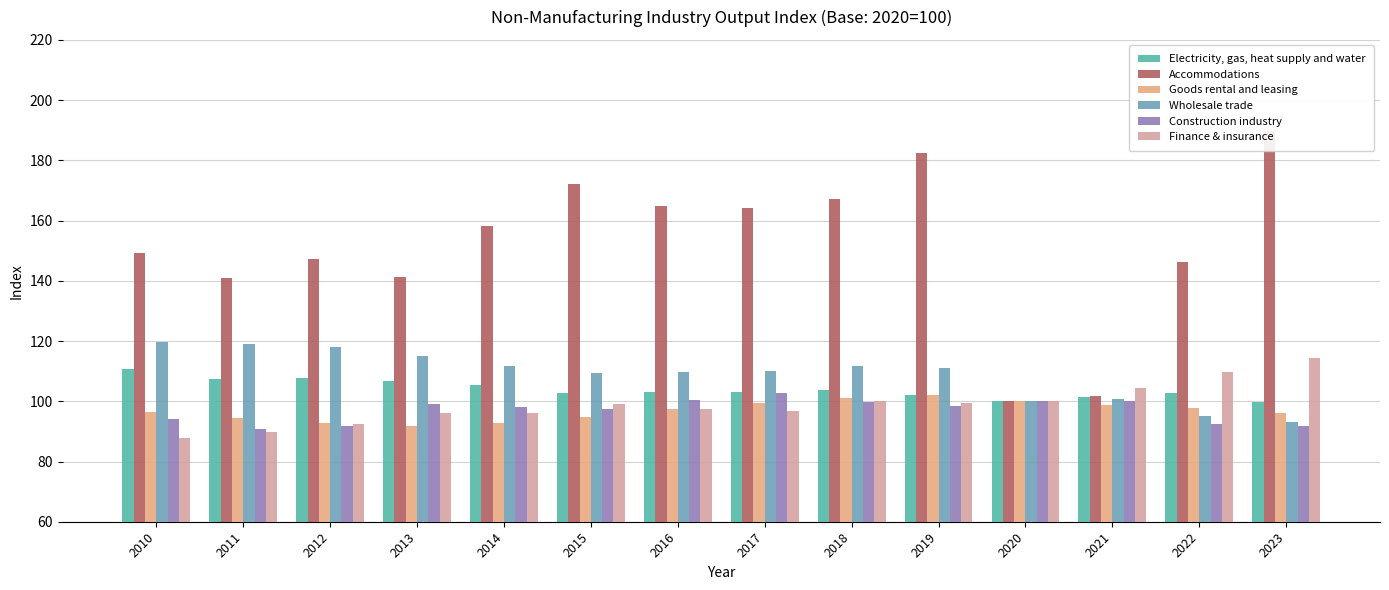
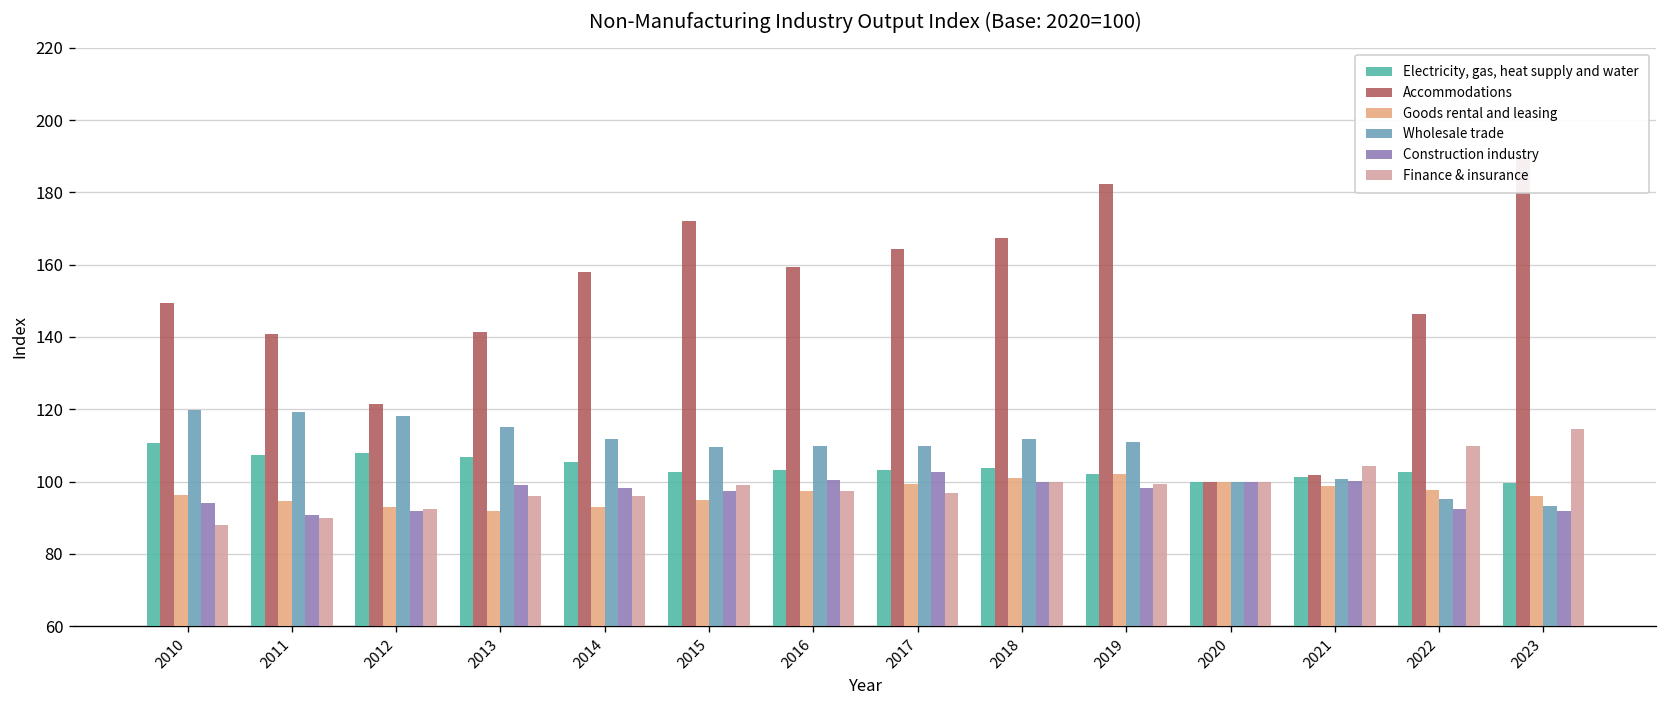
Accommodations, 2012: 147 -> 121
Accommodations, 2016: 165 -> 159
